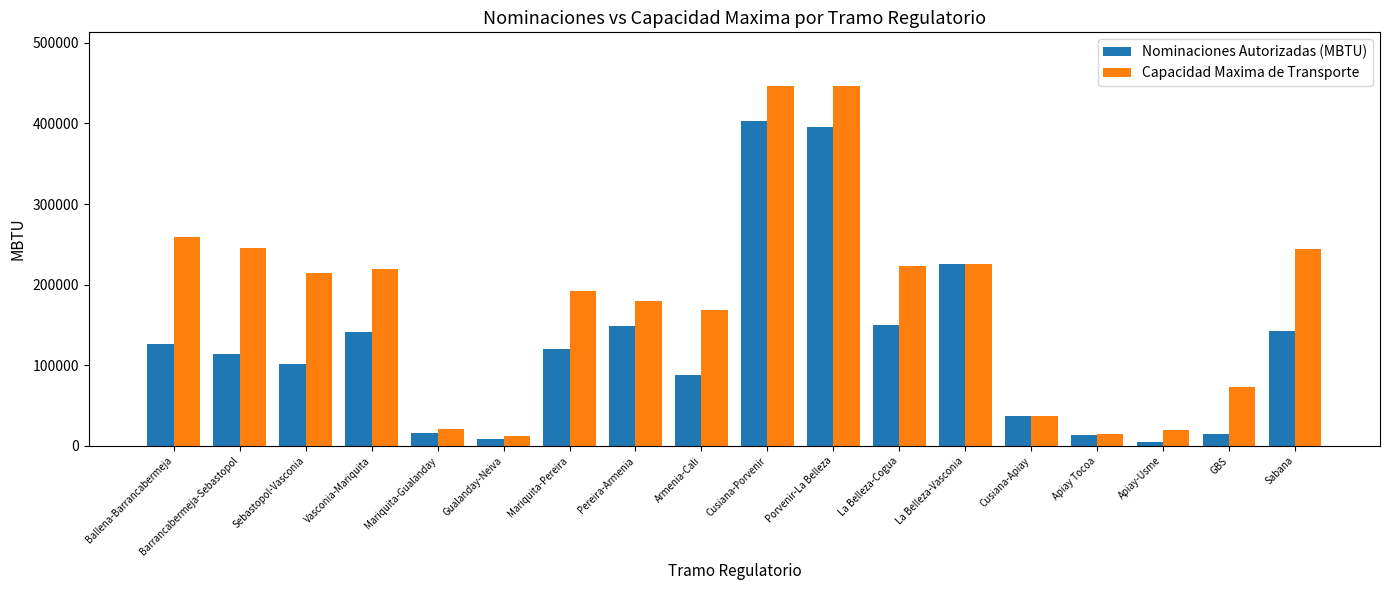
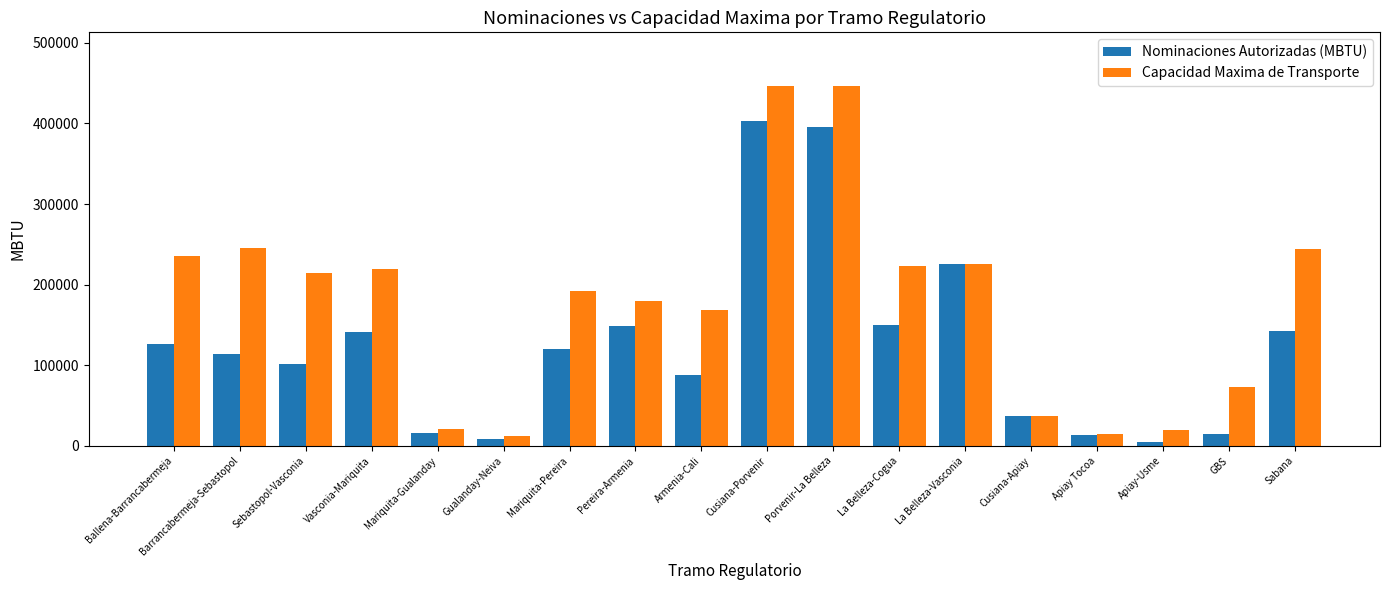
Capacidad Maxima de Transporte, Ballena-Barrancabermeja: 260000 -> 240000
